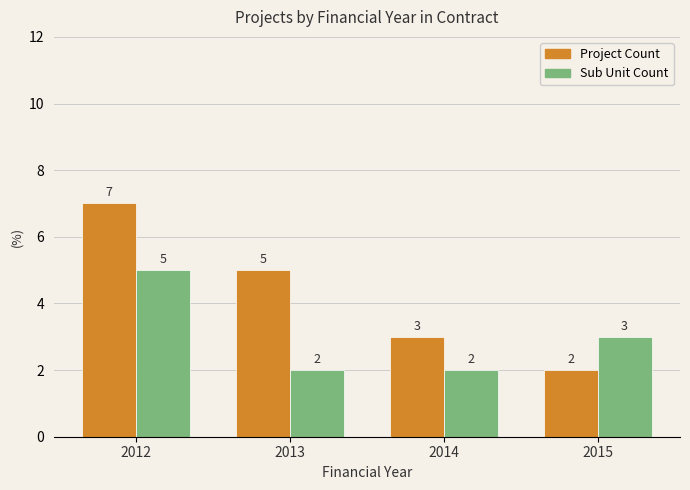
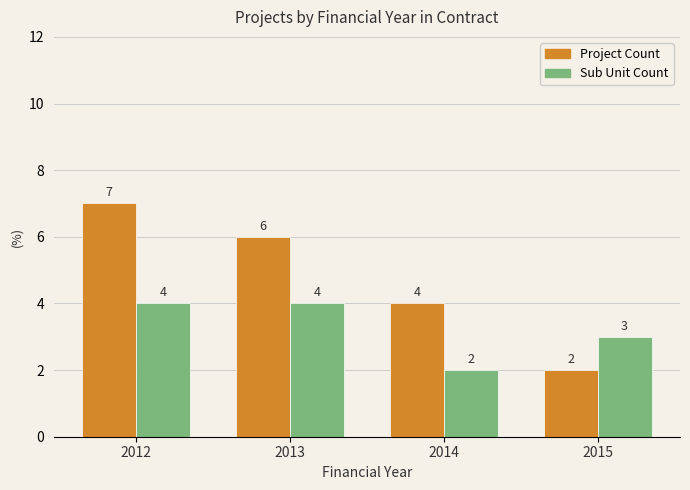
Sub Unit Count, 2012: 5 -> 4
Project Count, 2013: 5 -> 6
Sub Unit Count, 2013: 2 -> 4
Project Count, 2014: 3 -> 4
